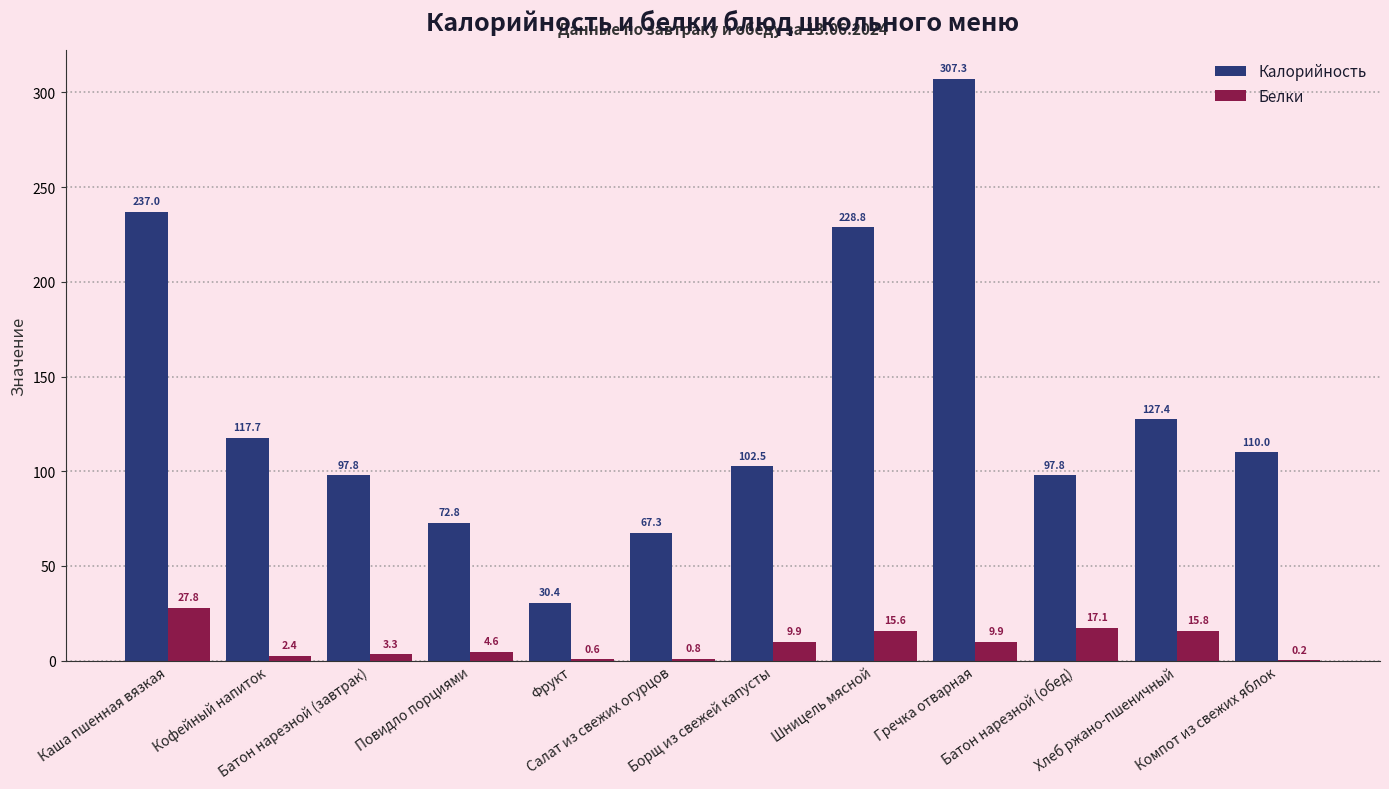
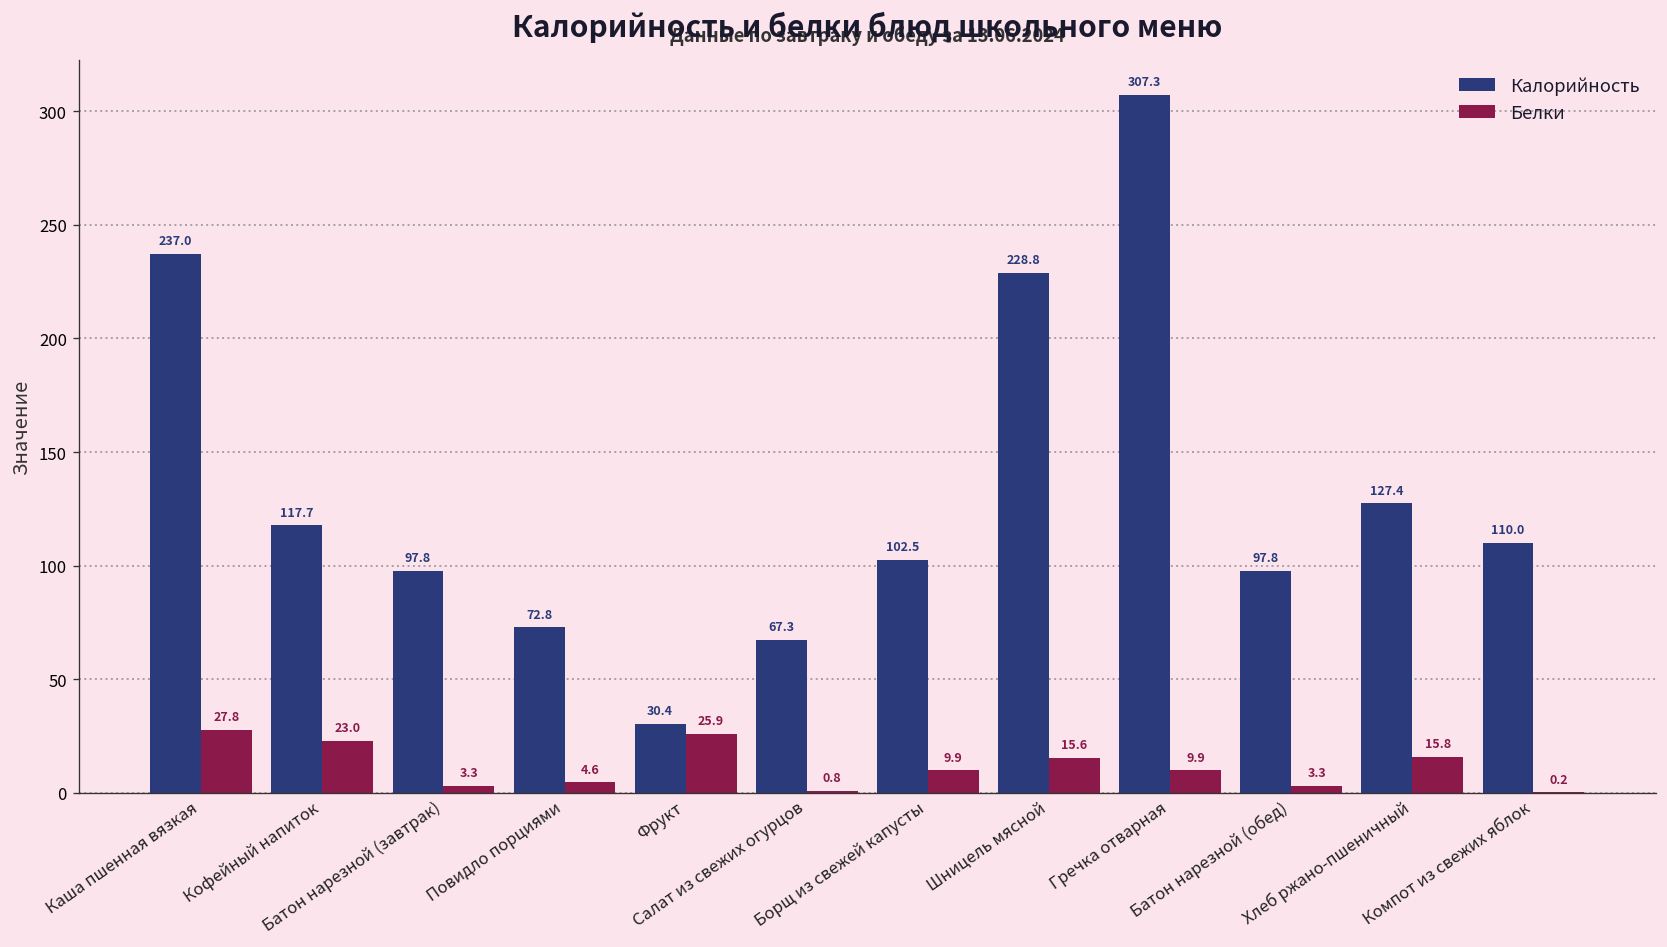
Белки, Кофейный напиток: 2.4 -> 23.0
Белки, Фрукт: 0.6 -> 25.9
Белки, Батон нарезной (обед): 17.1 -> 3.3
